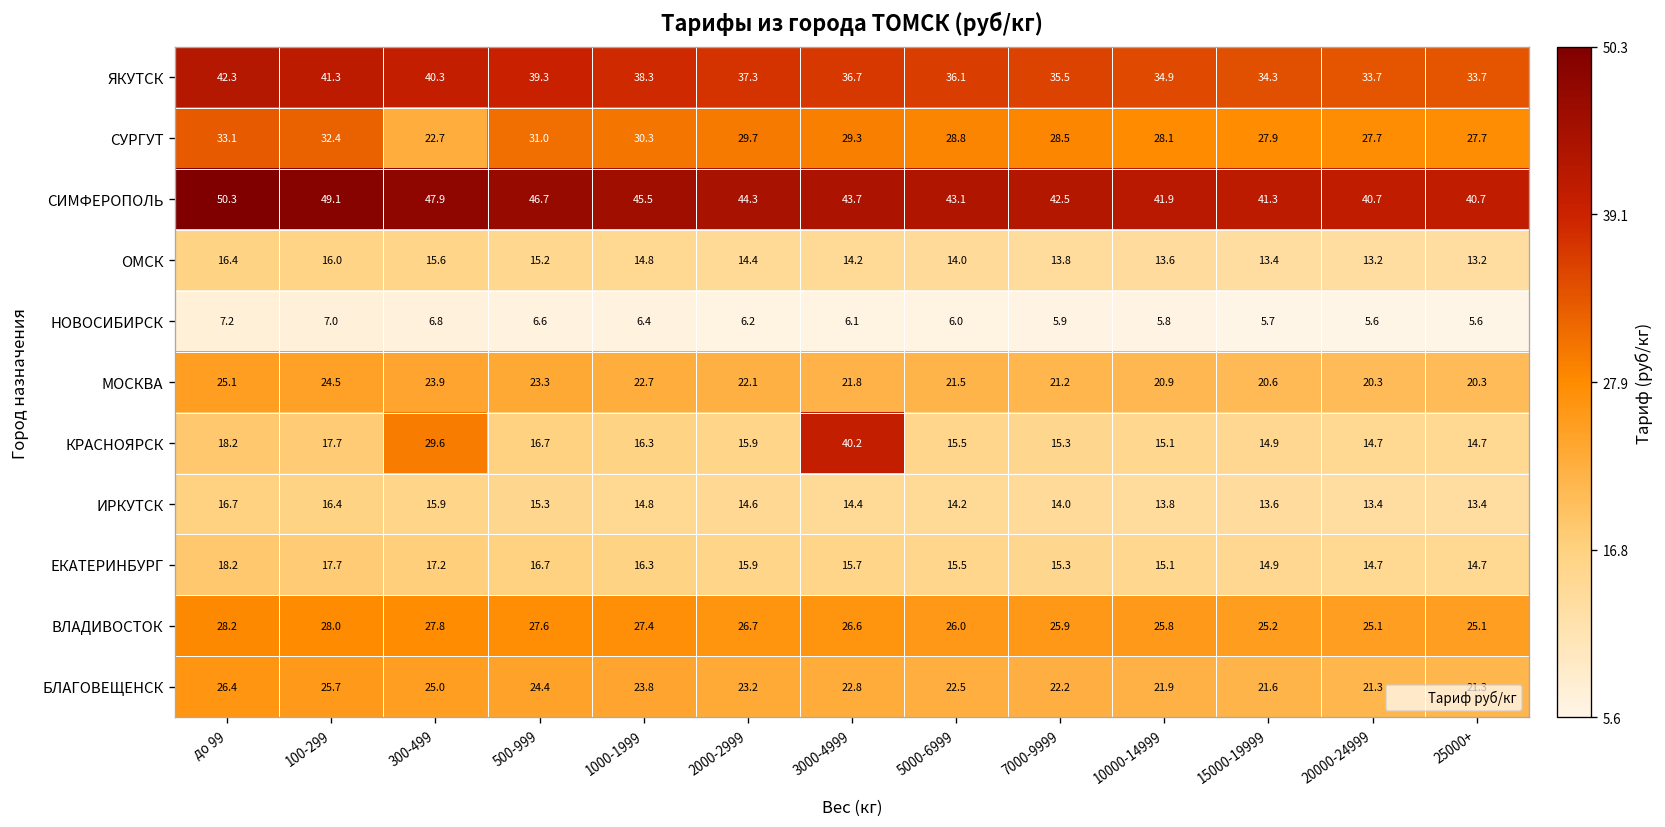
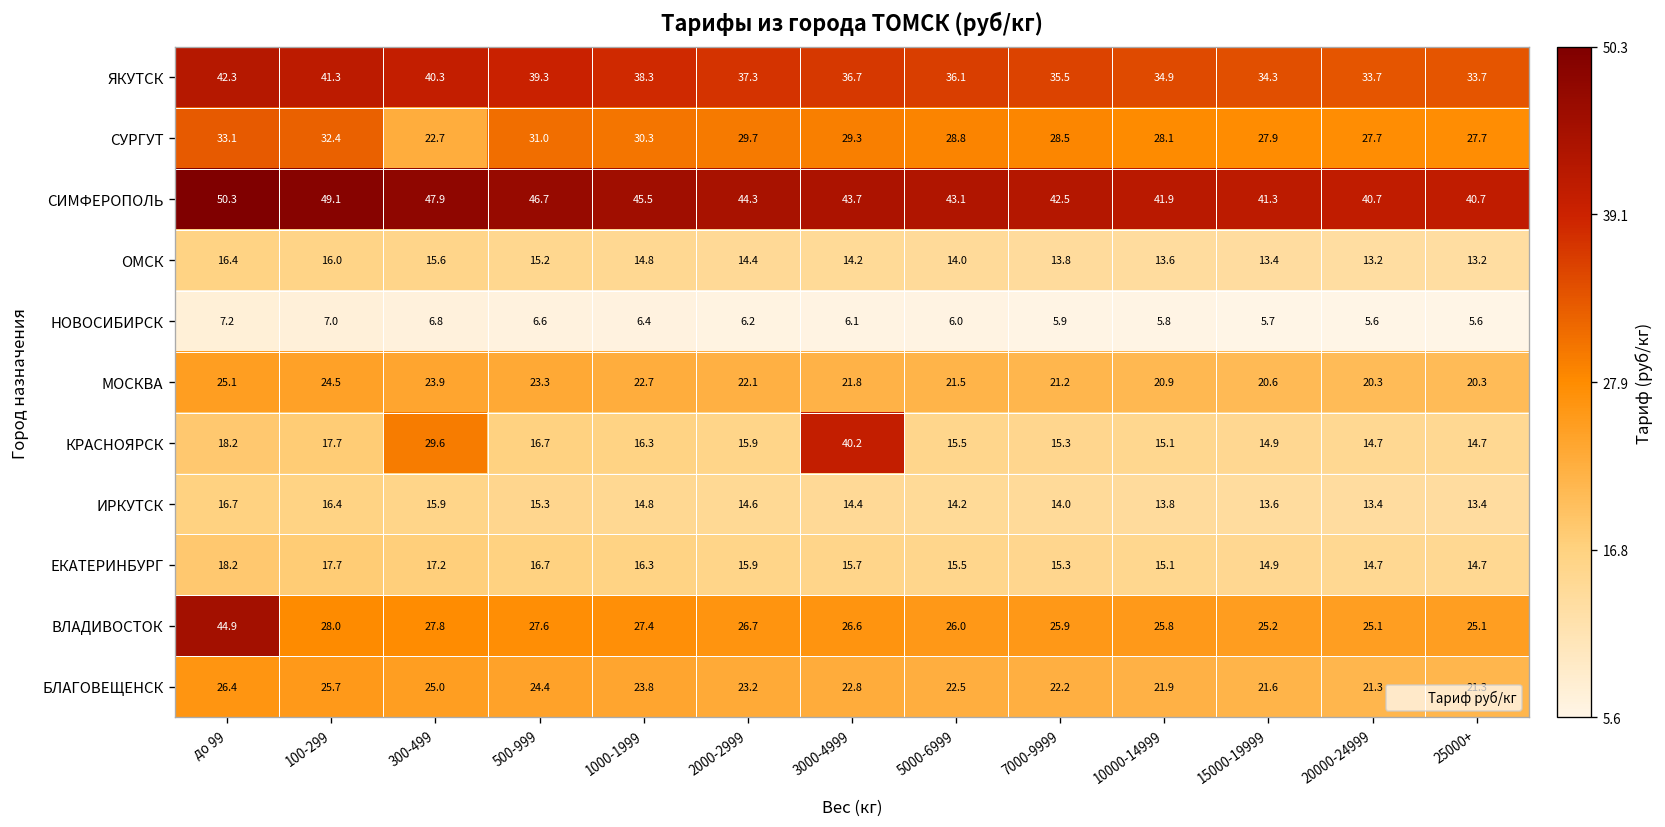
ВЛАДИВОСТОК, до 99: 28.2 -> 44.9
